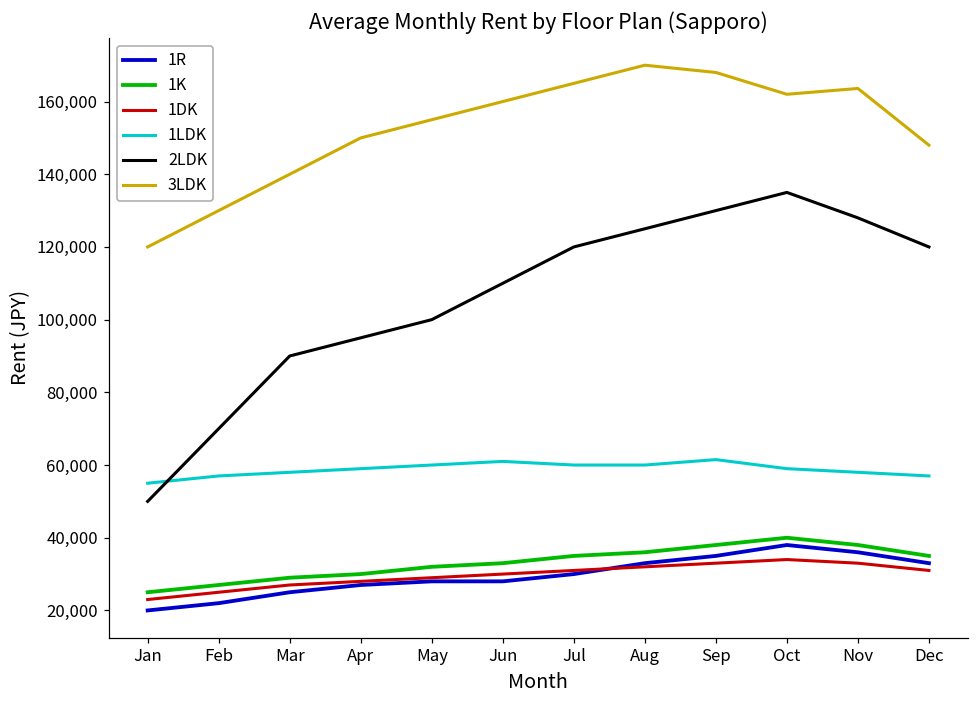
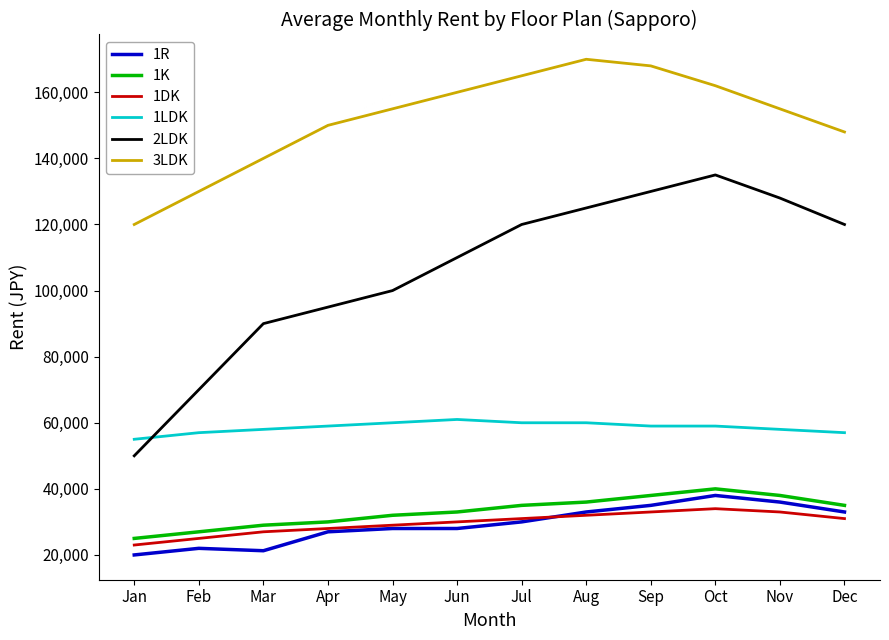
1R, Mar: 25,000 -> 21,000
1LDK, Sep: 61,000 -> 59,000
3LDK, Nov: 164,000 -> 155,000
